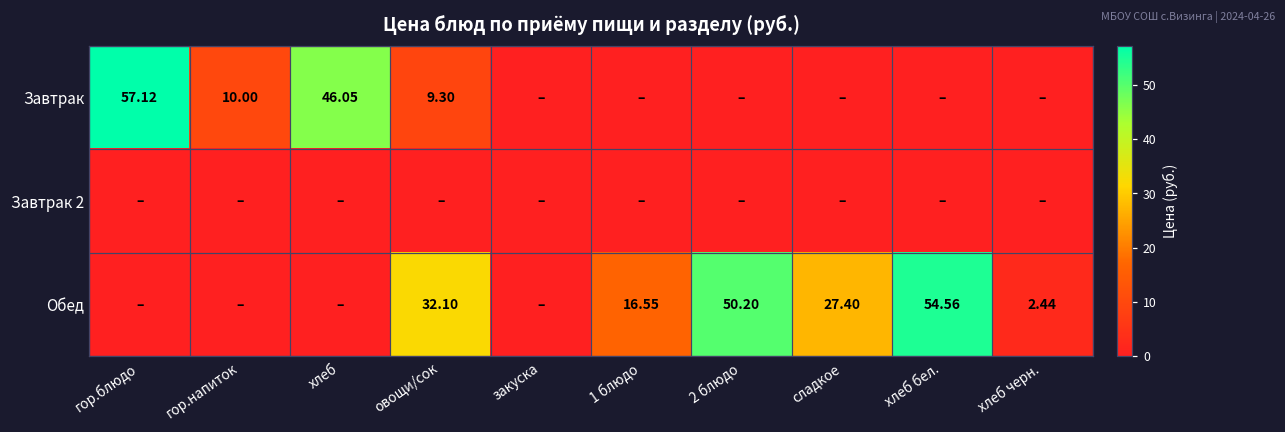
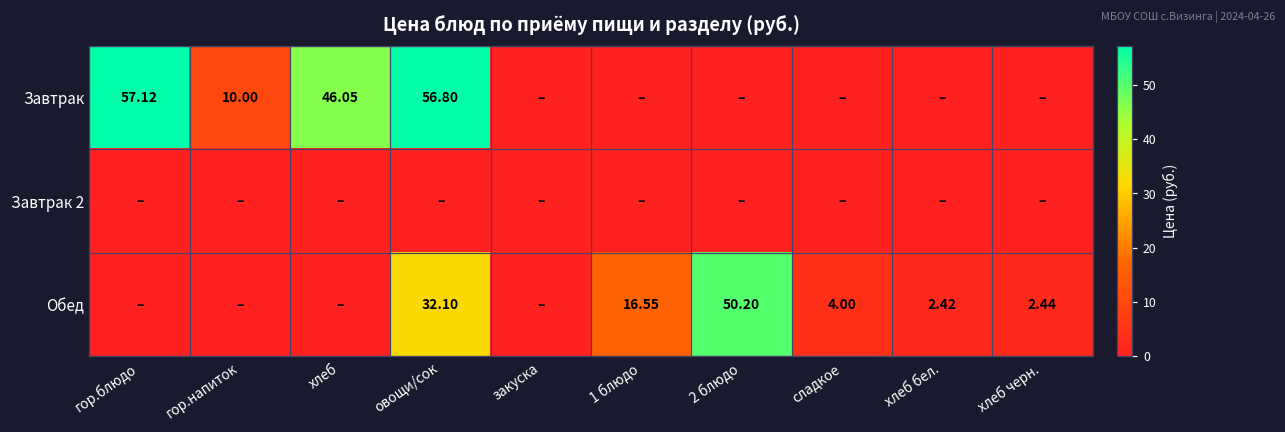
Завтрак, овощи/сок: 9.30 -> 56.80
Обед, сладкое: 27.40 -> 4.00
Обед, хлеб бел.: 54.56 -> 2.42
